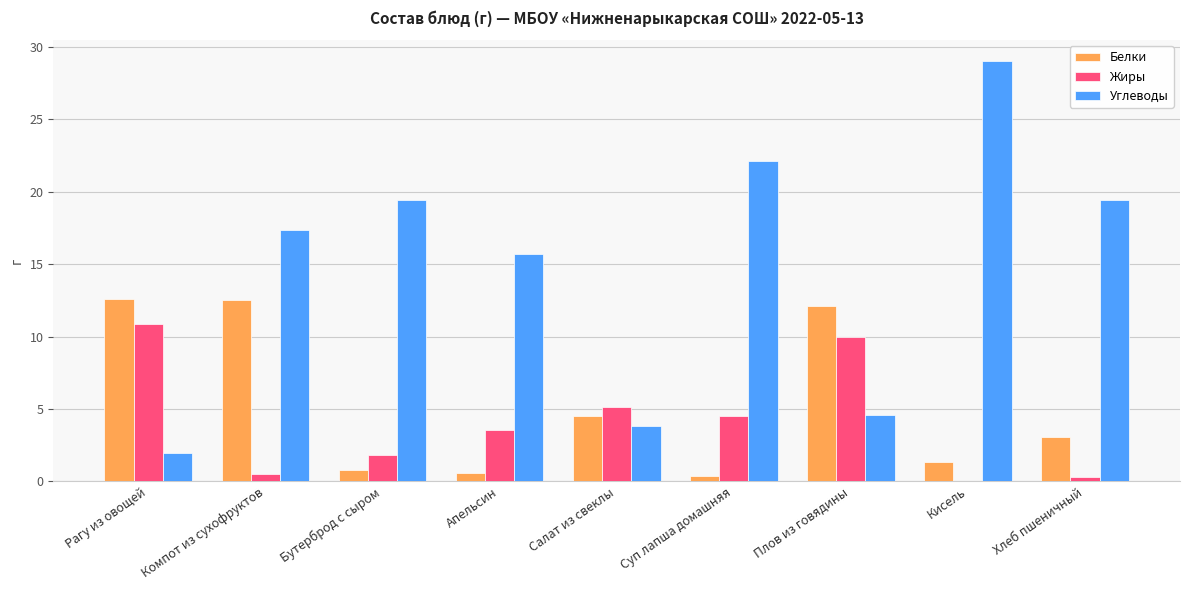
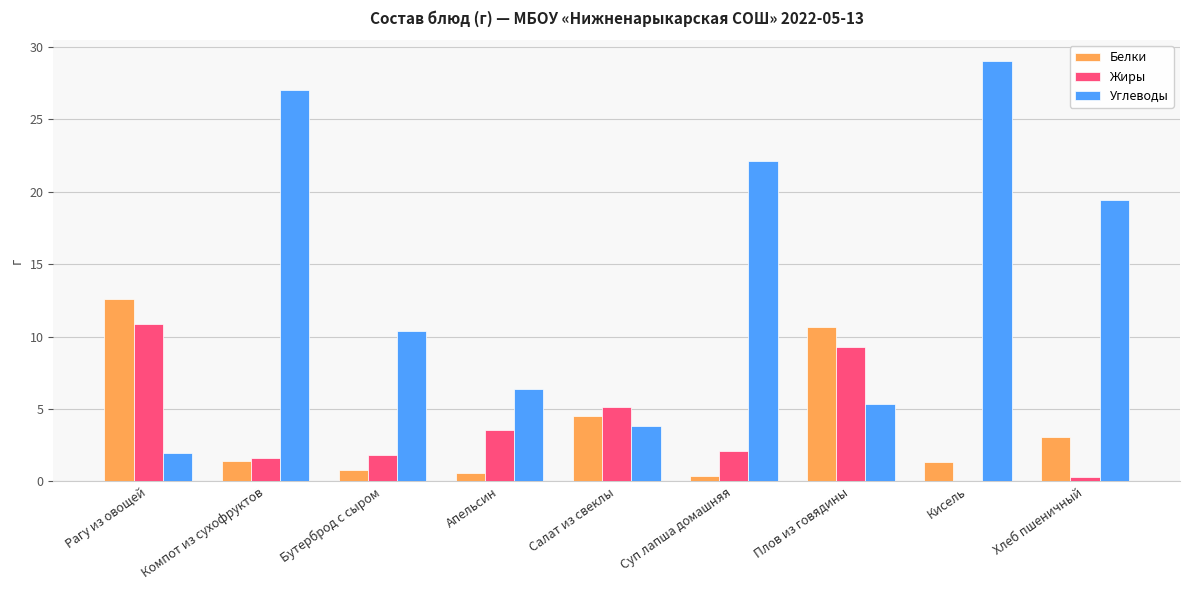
Белки, Компот из сухофруктов: 12.5 -> 1.4
Жиры, Компот из сухофруктов: 0.5 -> 1.6
Углеводы, Компот из сухофруктов: 17.4 -> 27.0
Углеводы, Бутерброд с сыром: 19.4 -> 10.4
Углеводы, Апельсин: 15.7 -> 6.4
Жиры, Суп лапша домашняя: 4.5 -> 2.1
Белки, Плов из говядины: 12.1 -> 10.7
Жиры, Плов из говядины: 10.0 -> 9.3
Углеводы, Плов из говядины: 4.6 -> 5.3
